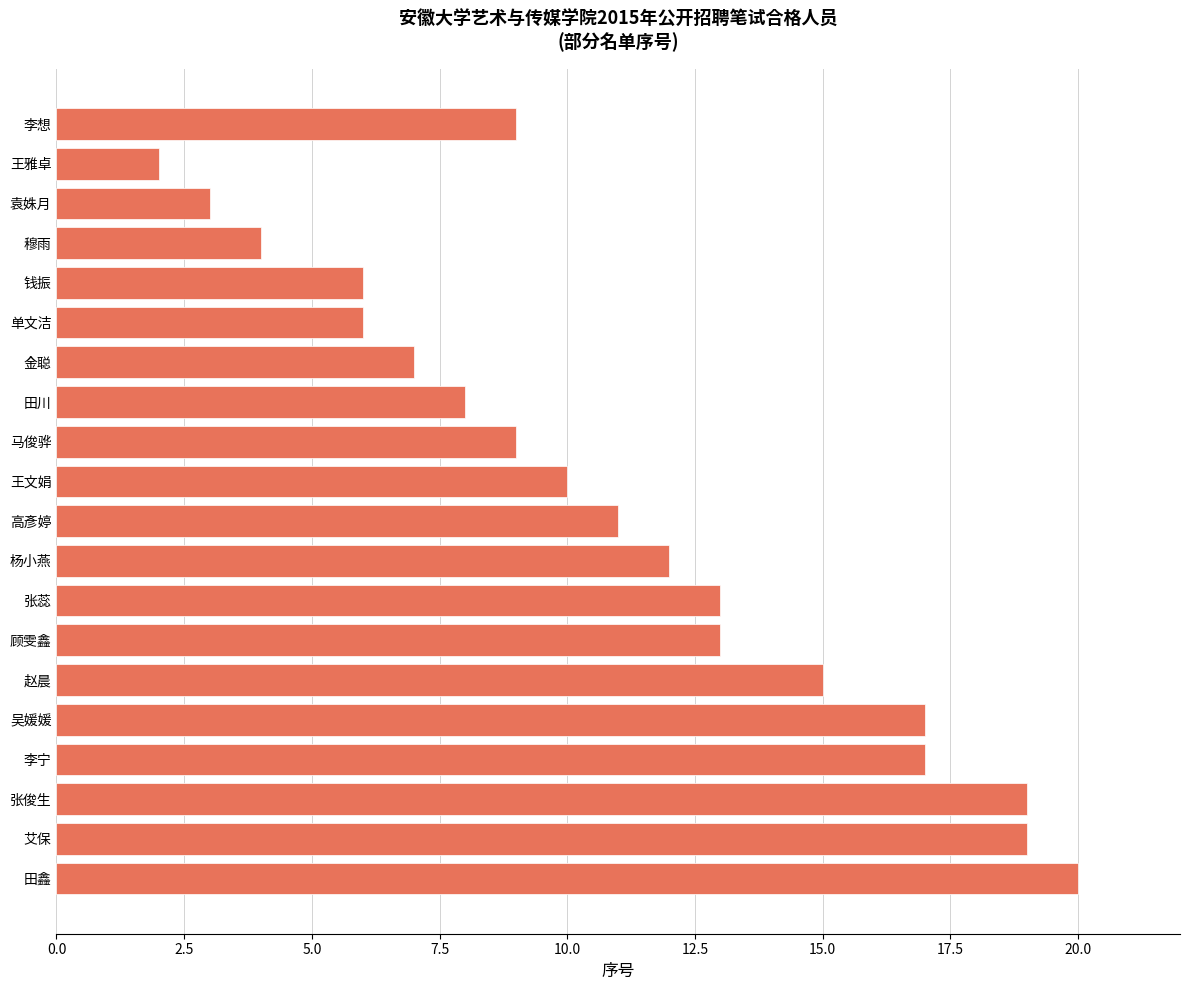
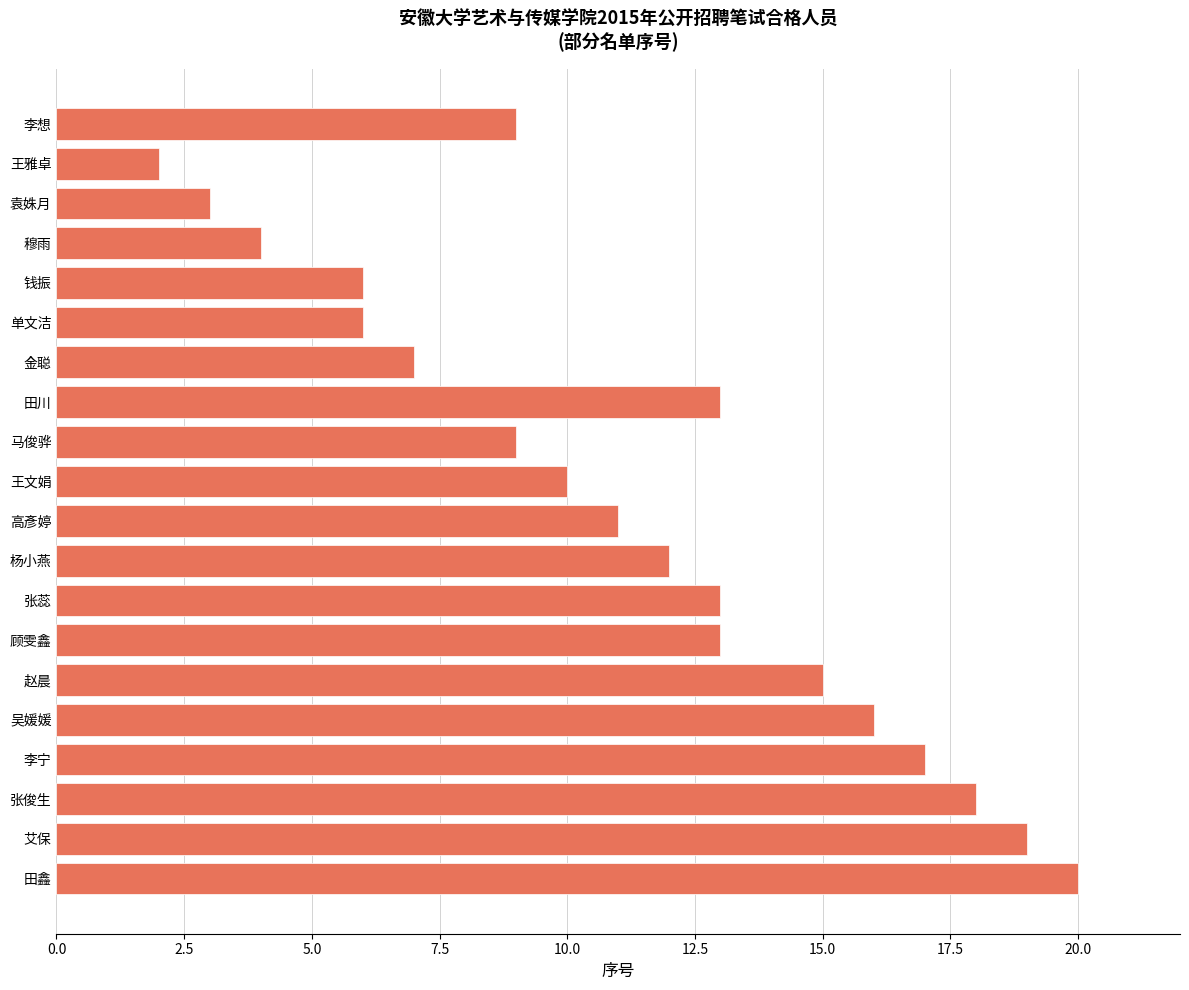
田川: 8 -> 13
吴媛媛: 17 -> 16
张俊生: 19 -> 18
